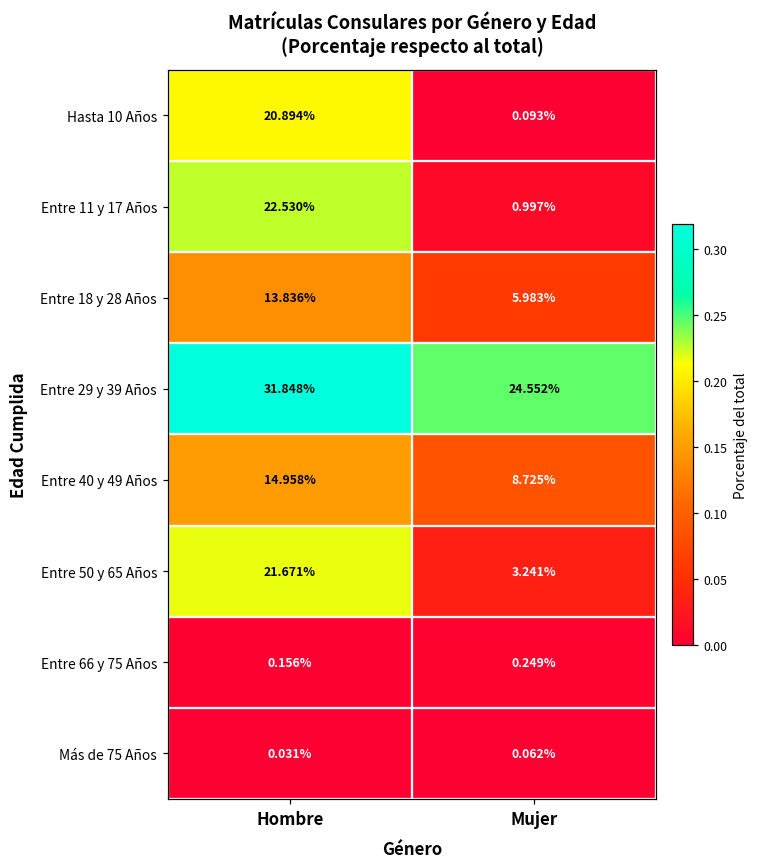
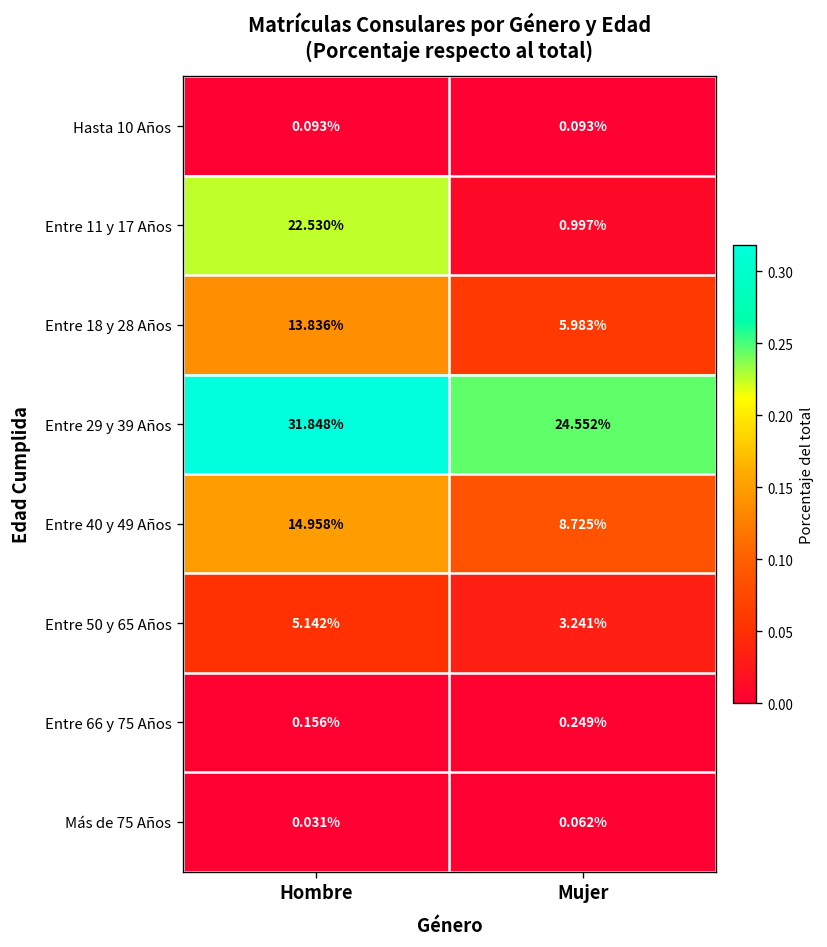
Hasta 10 Años, Hombre: 20.894% -> 0.093%
Entre 50 y 65 Años, Hombre: 21.671% -> 5.142%
